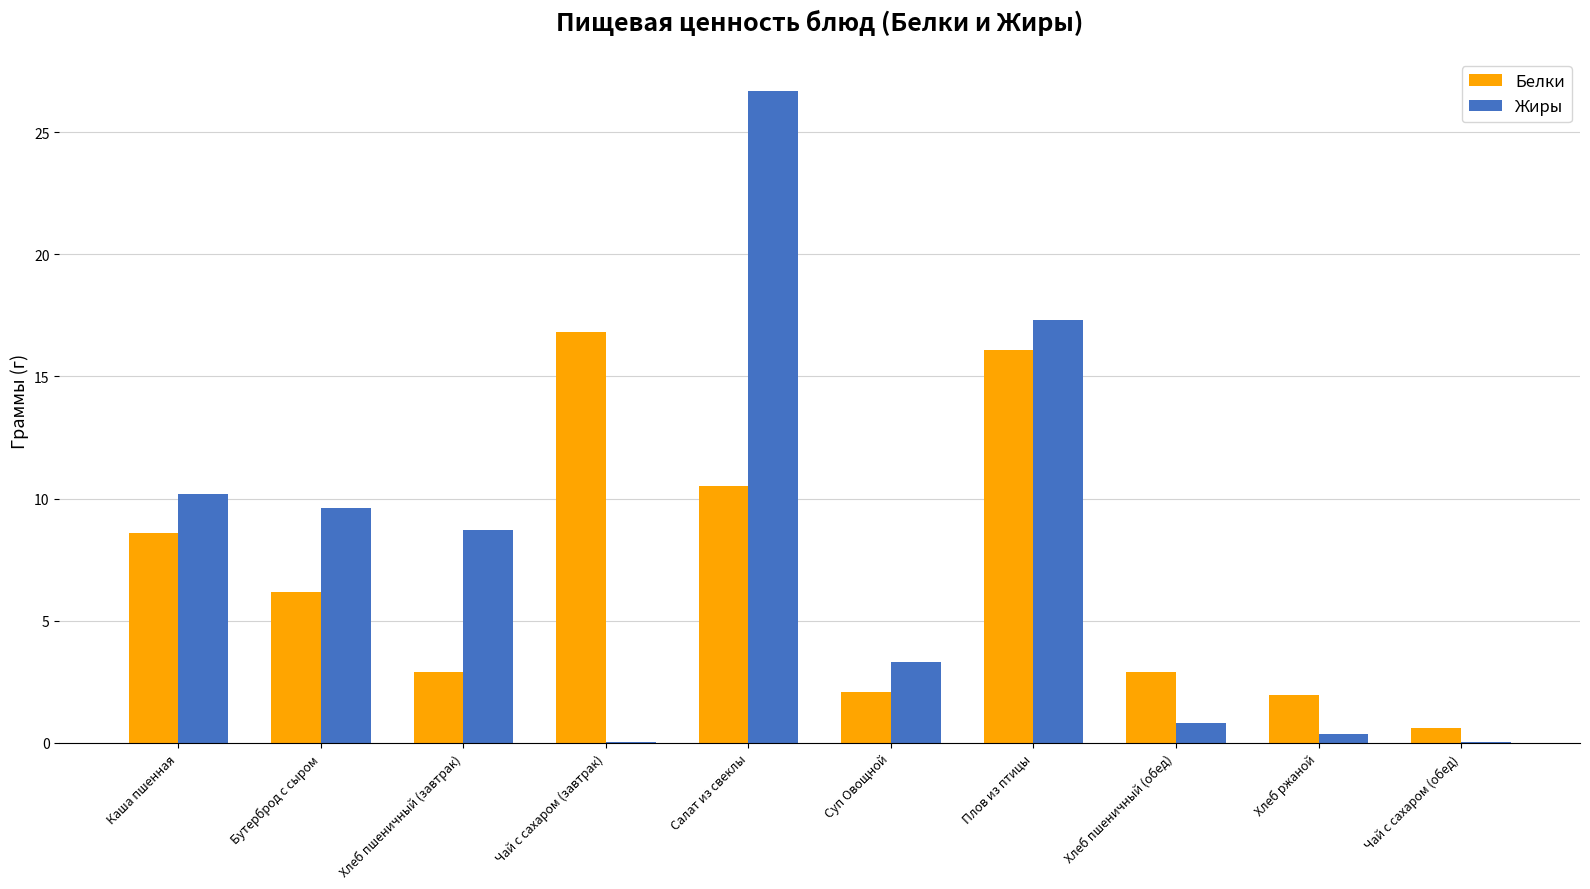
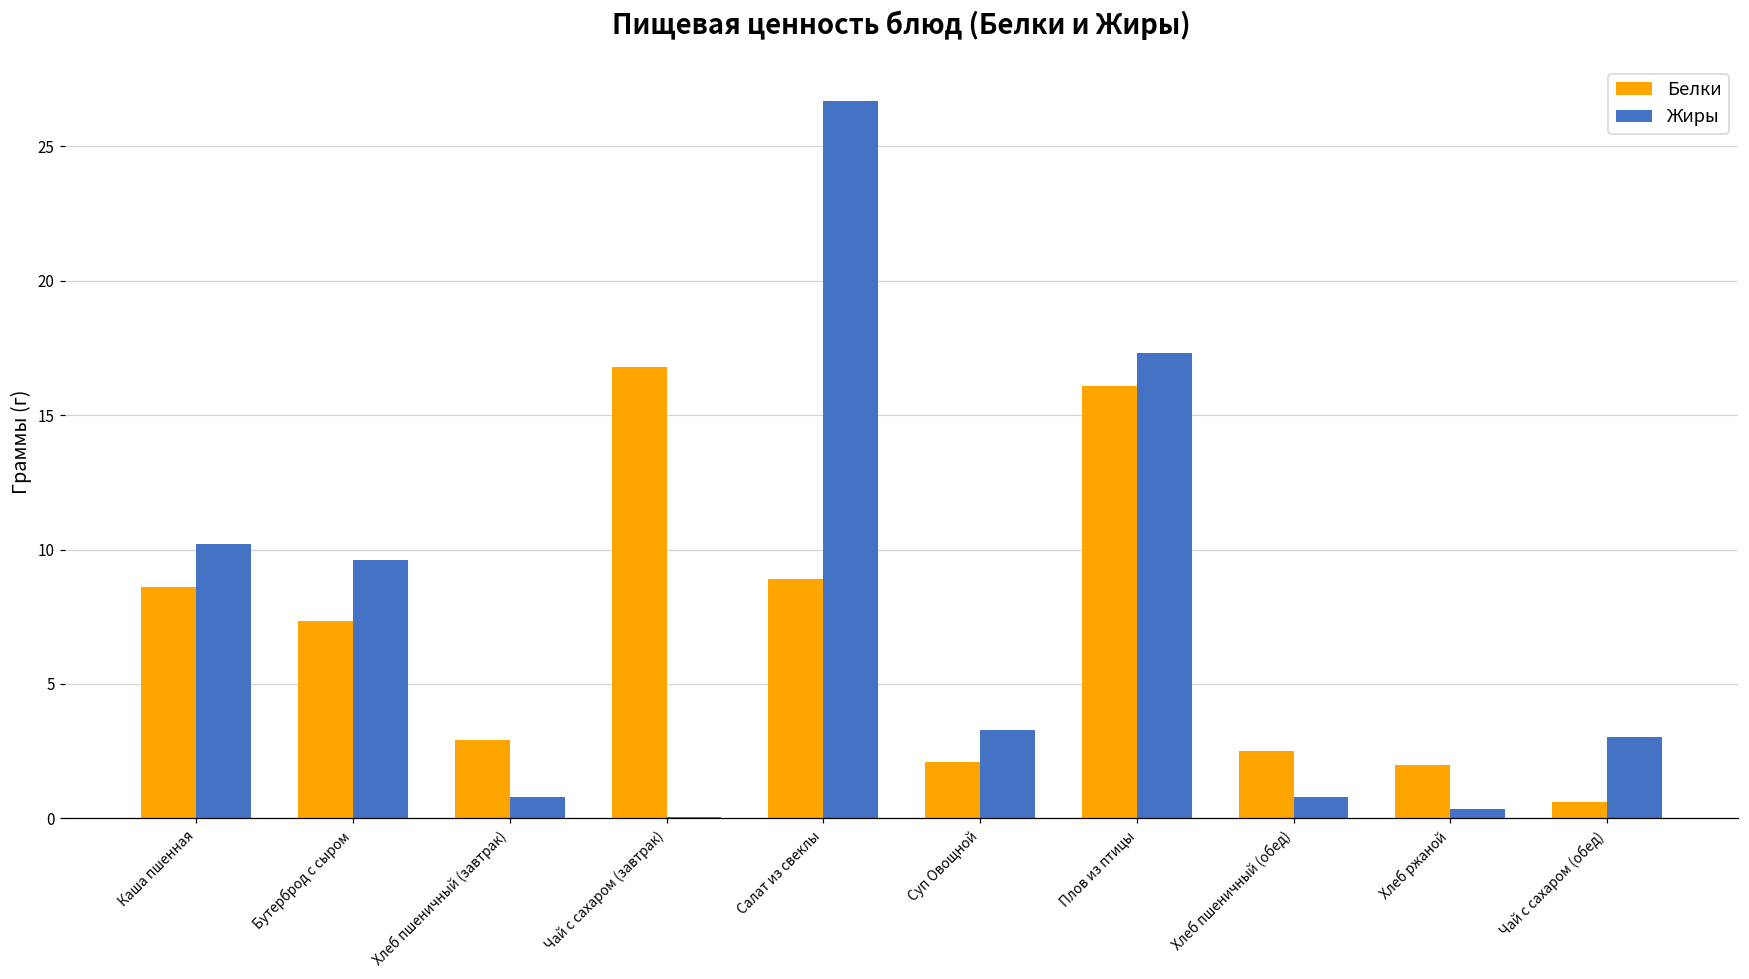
Белки, Бутерброд с сыром: 6.2 -> 7.3
Жиры, Хлеб пшеничный (завтрак): 8.7 -> 0.8
Белки, Салат из свеклы: 10.5 -> 8.9
Белки, Хлеб пшеничный (обед): 2.9 -> 2.5
Жиры, Чай с сахаром (обед): 0.1 -> 3.0
